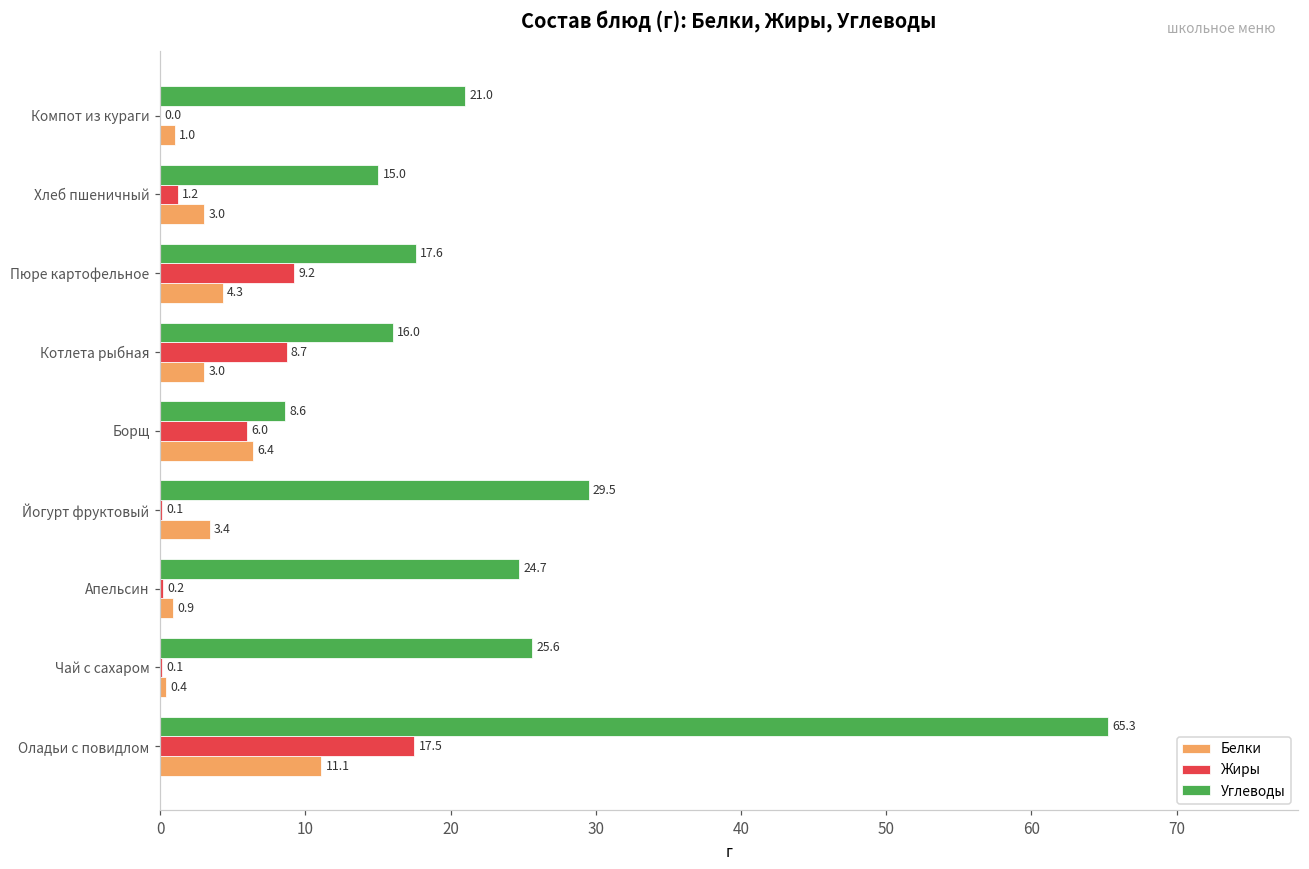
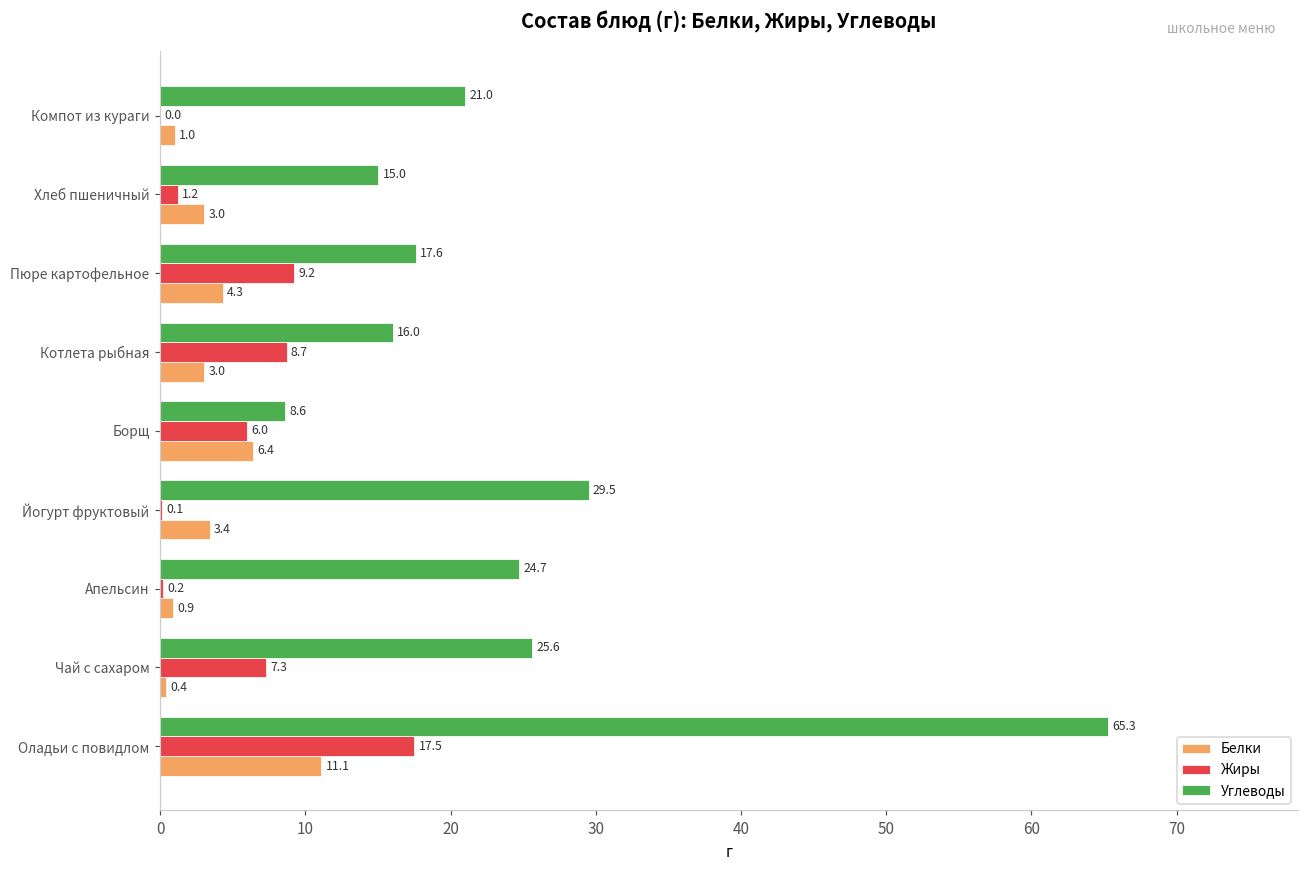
Жиры, Чай с сахаром: 0.1 -> 7.3
